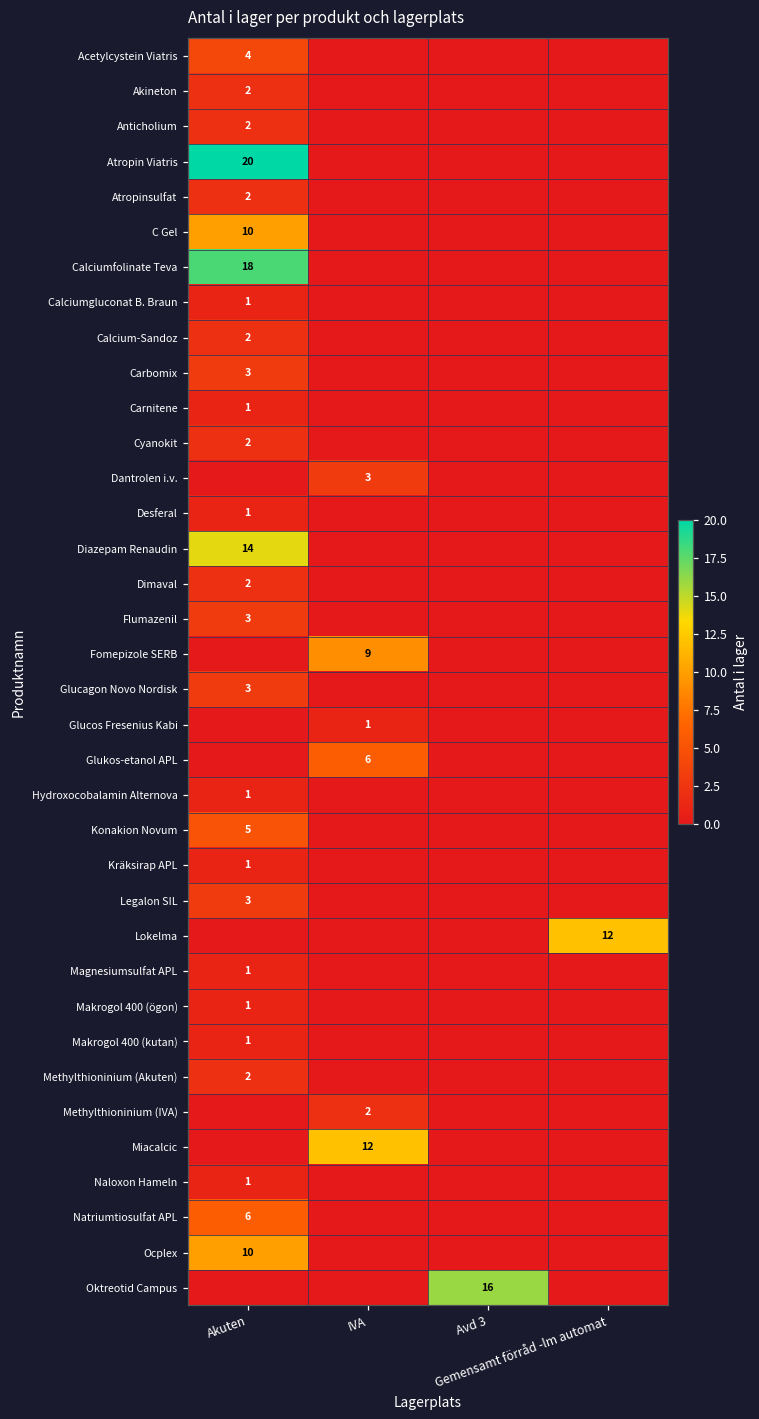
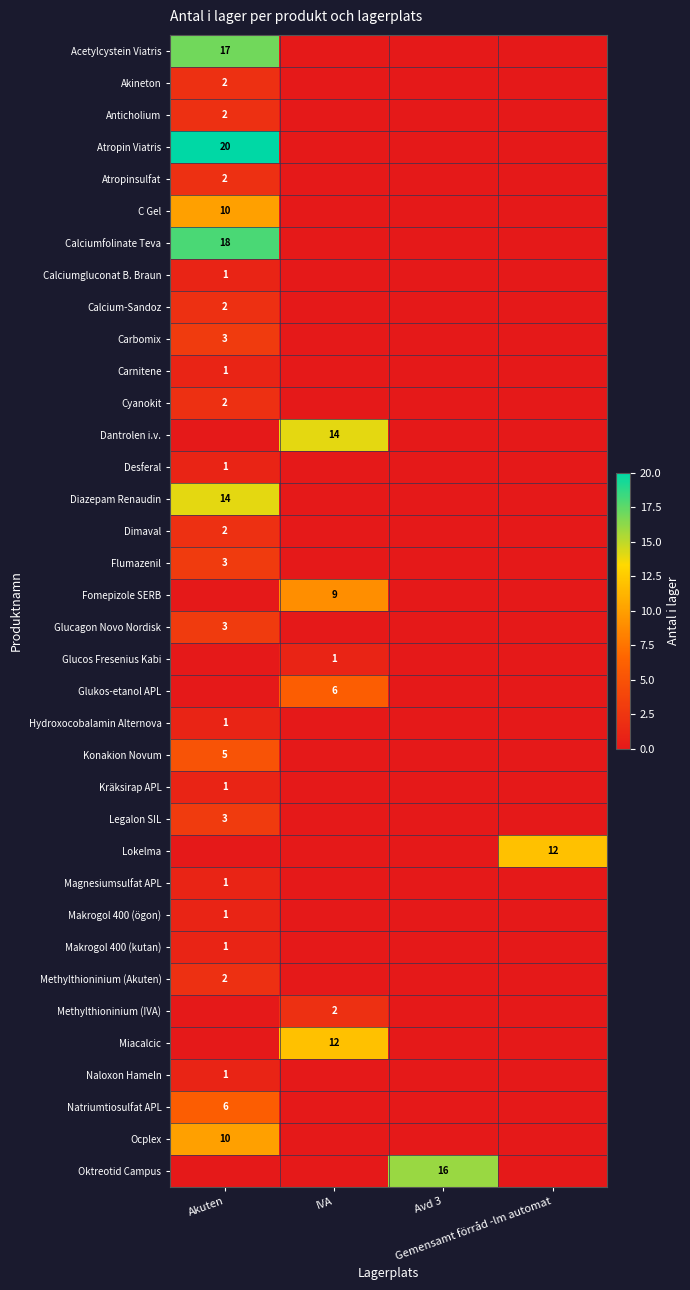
Acetylcystein Viatris, Akuten: 4 -> 17
Dantrolen i.v., IVA: 3 -> 14
